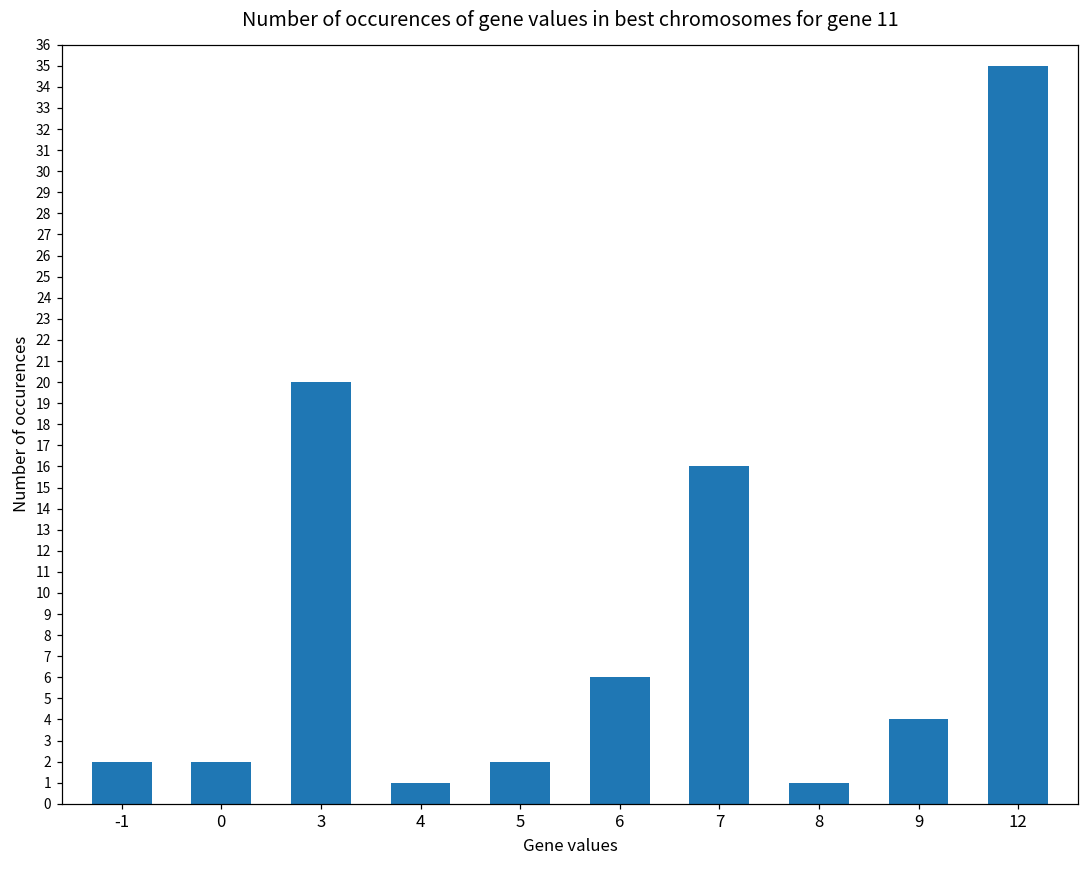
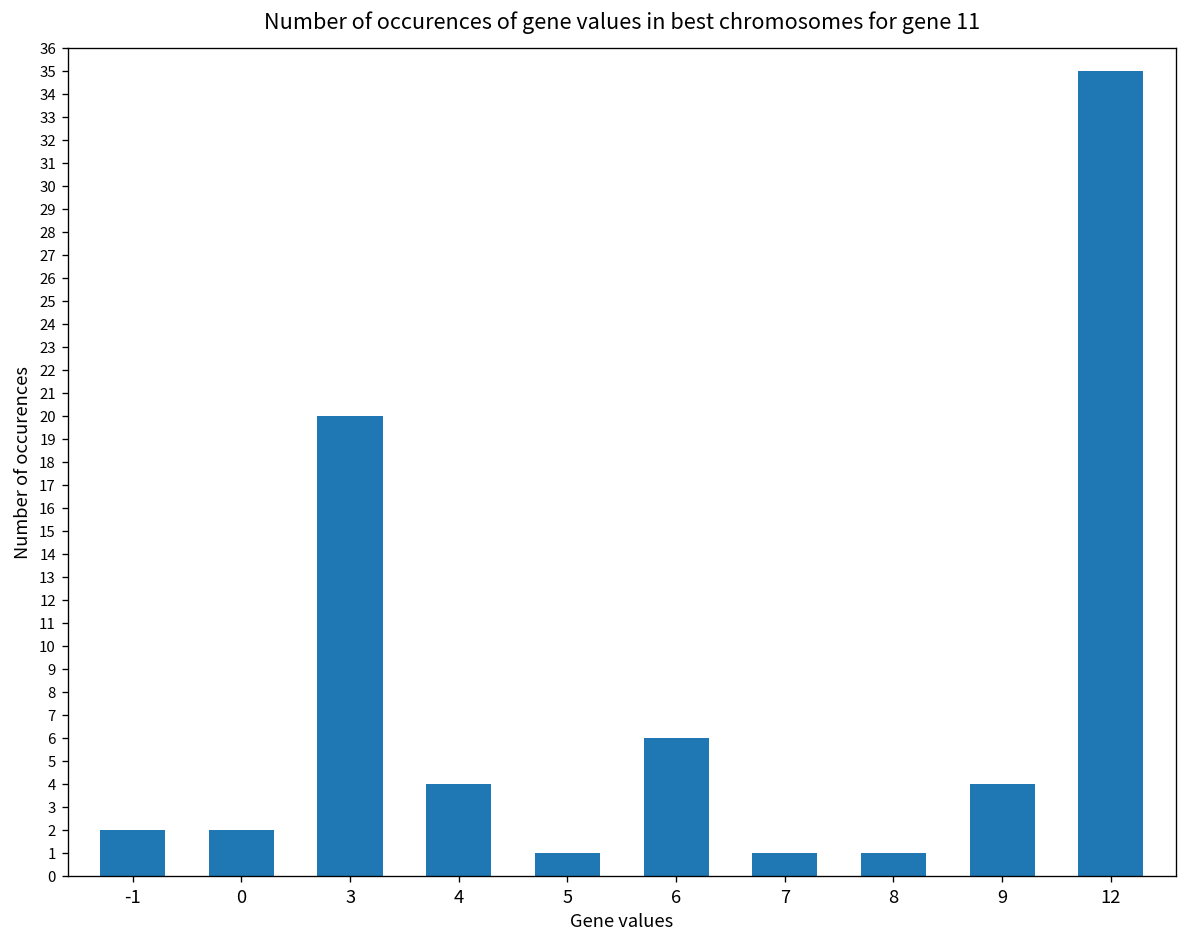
4: 1 -> 4
5: 2 -> 1
7: 16 -> 1
